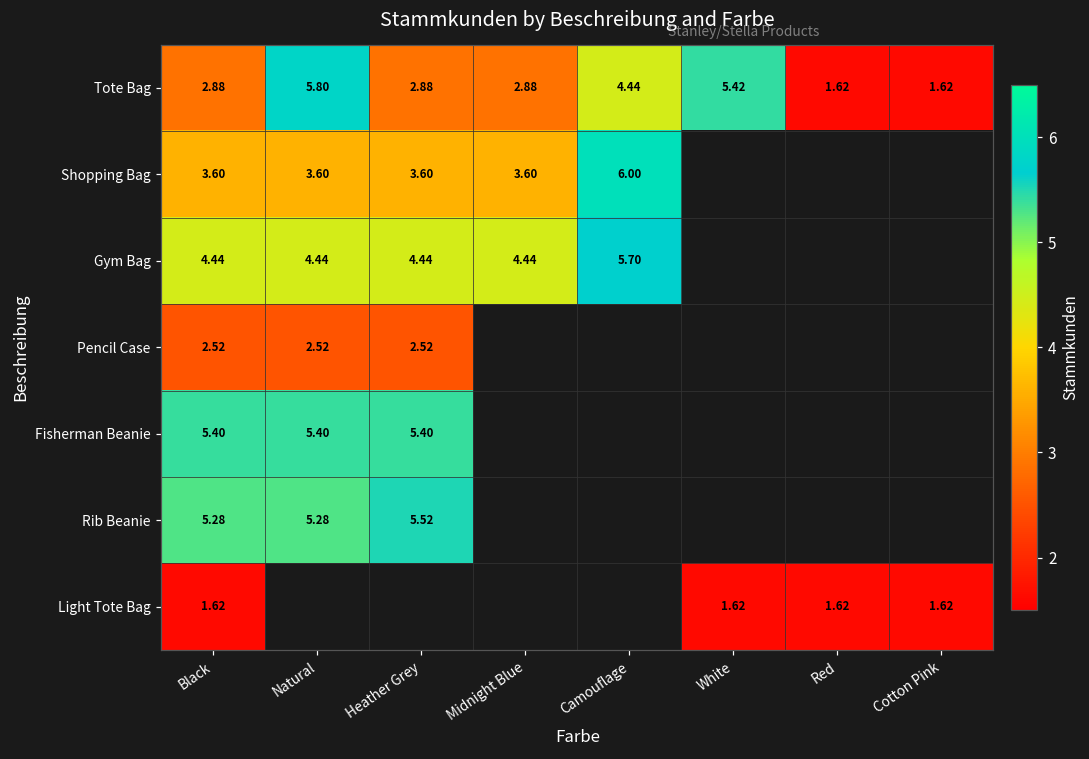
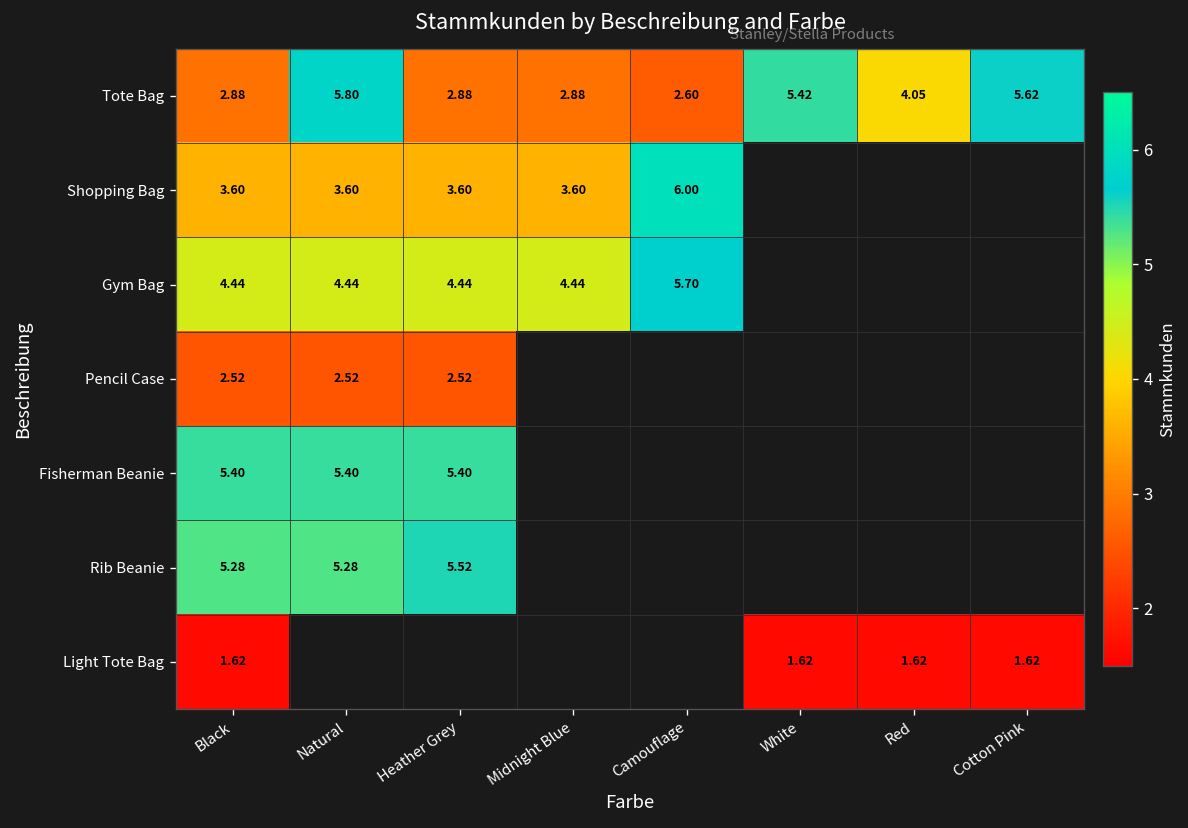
Tote Bag, Camouflage: 4.44 -> 2.60
Tote Bag, Red: 1.62 -> 4.05
Tote Bag, Cotton Pink: 1.62 -> 5.62
